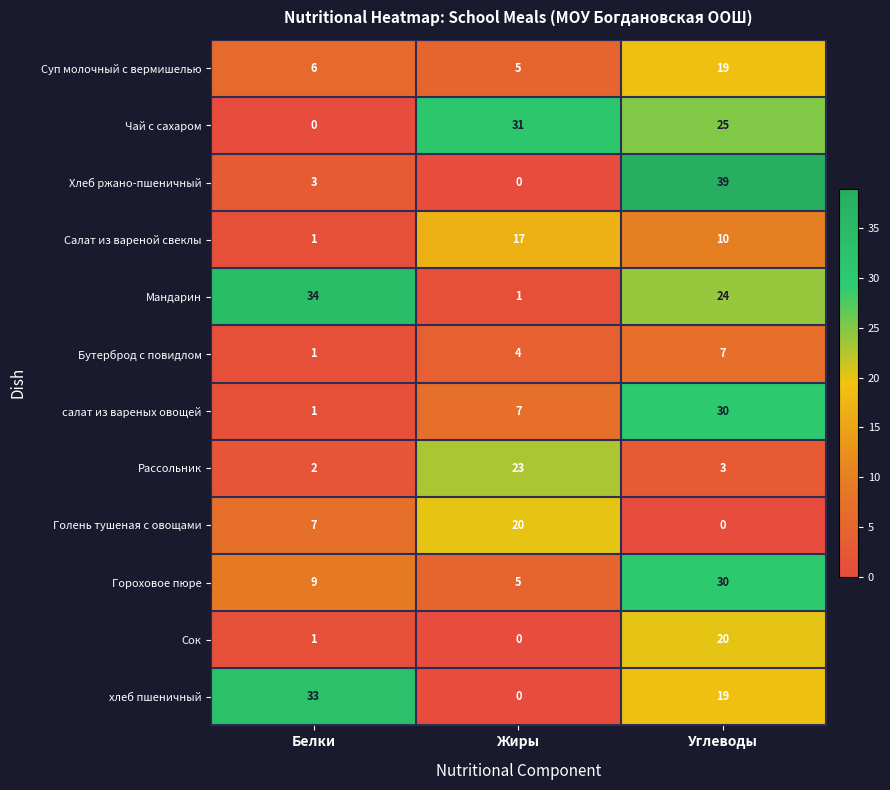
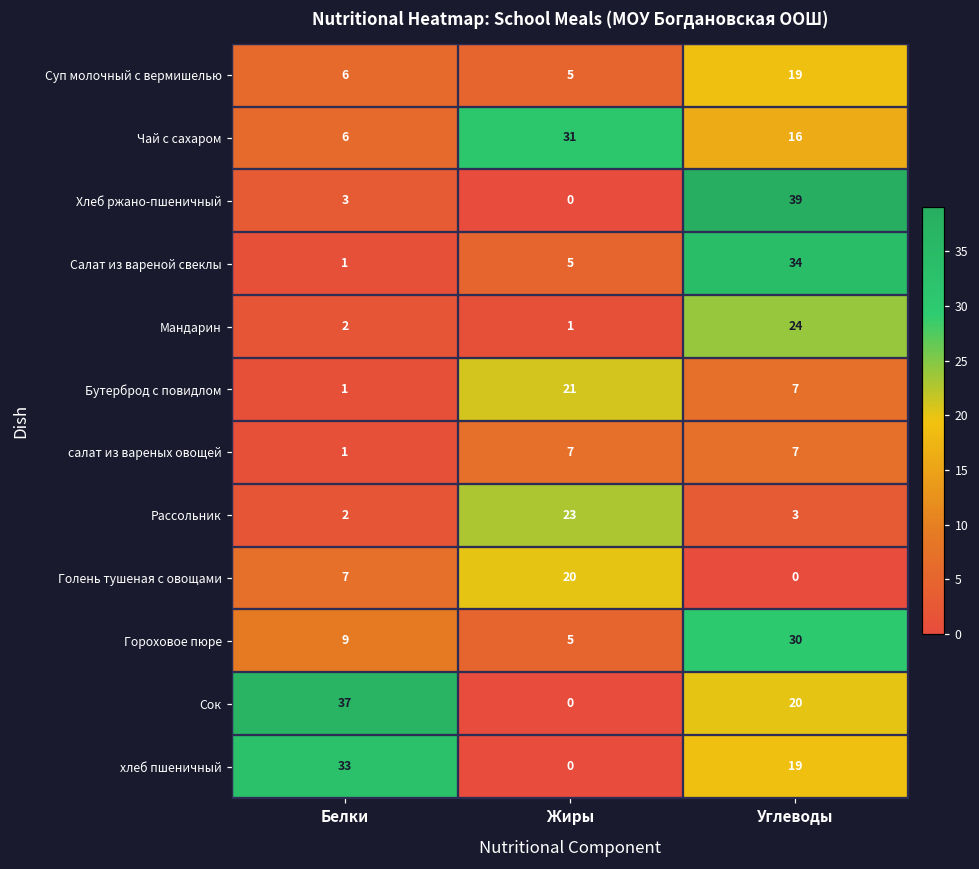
Чай с сахаром, Белки: 0 -> 6
Чай с сахаром, Углеводы: 25 -> 16
Салат из вареной свеклы, Жиры: 17 -> 5
Салат из вареной свеклы, Углеводы: 10 -> 34
Мандарин, Белки: 34 -> 2
Бутерброд с повидлом, Жиры: 4 -> 21
салат из вареных овощей, Углеводы: 30 -> 7
Сок, Белки: 1 -> 37
